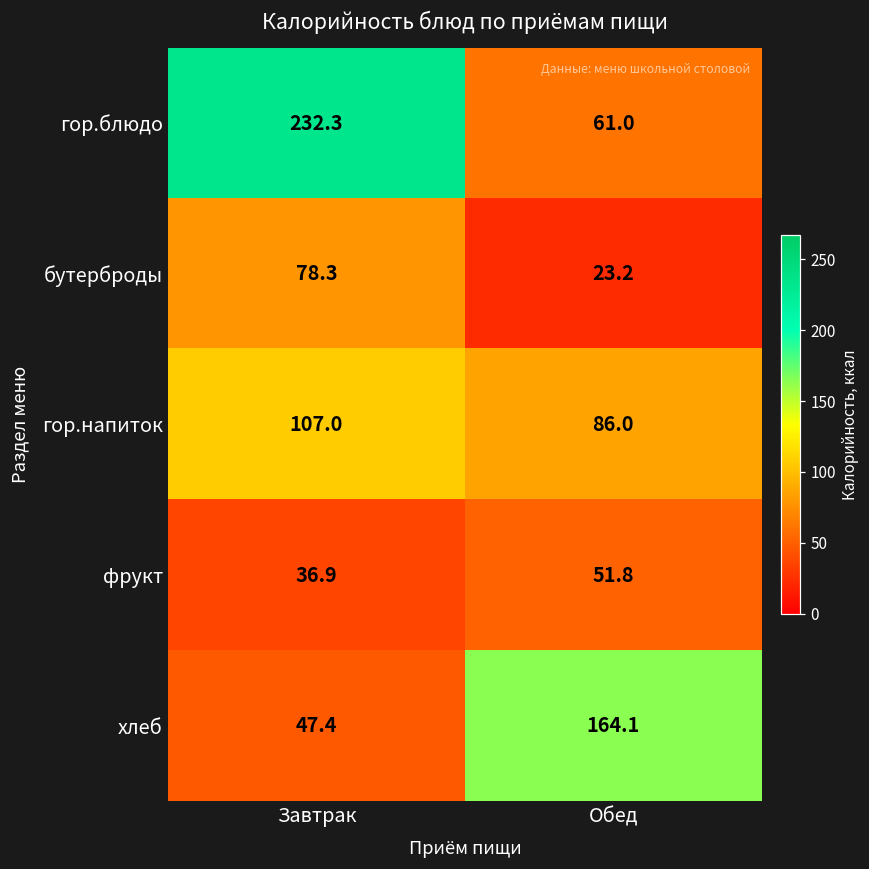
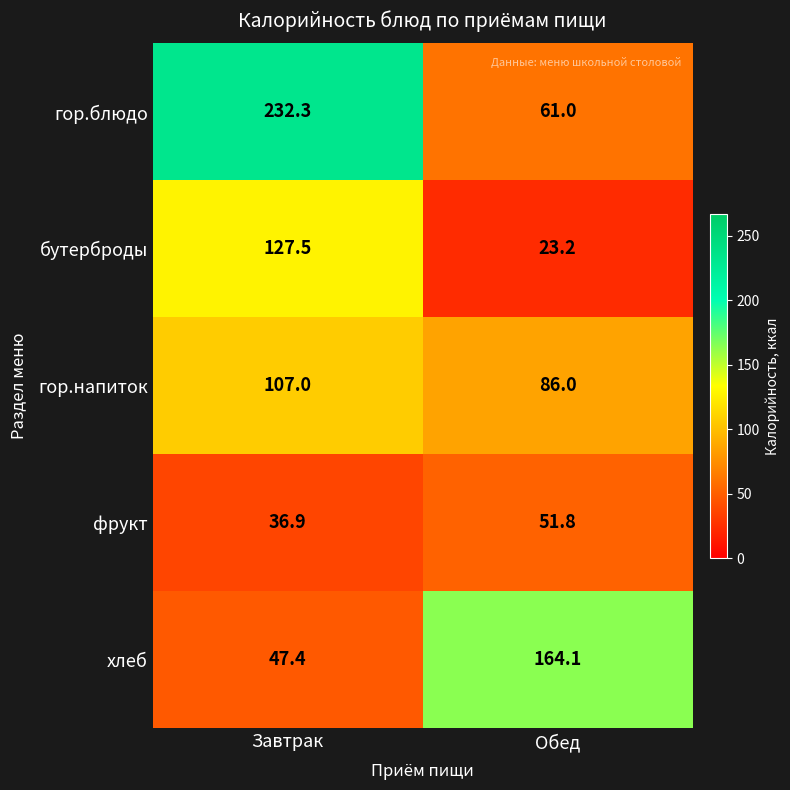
бутерброды, Завтрак: 78.3 -> 127.5
